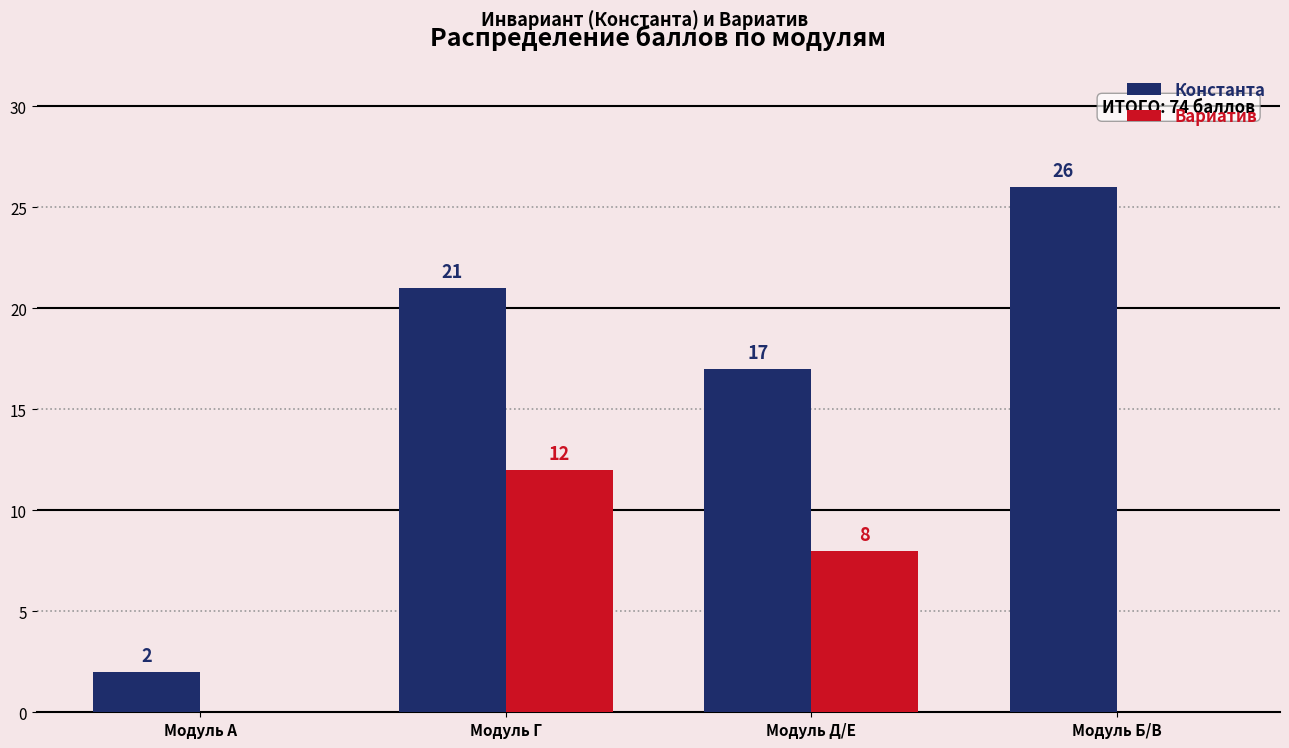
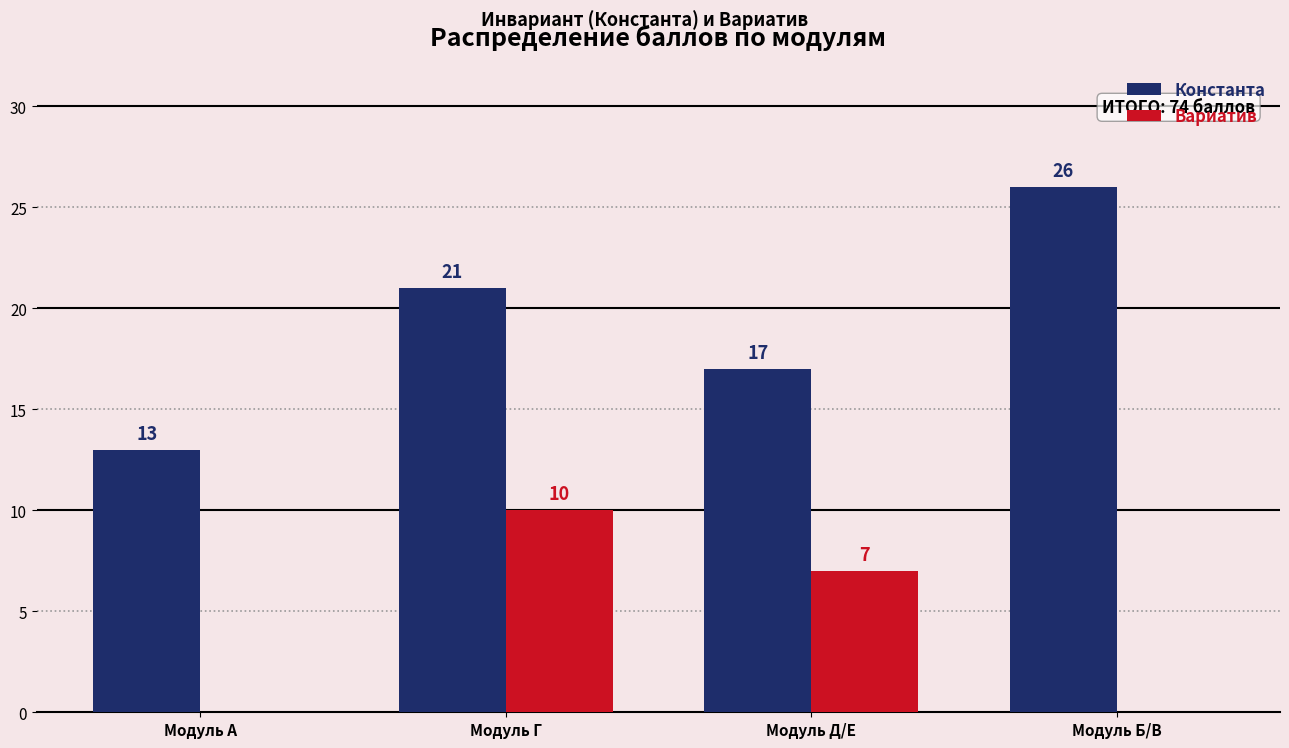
Константа, Модуль А: 2 -> 13
Вариатив, Модуль Г: 12 -> 10
Вариатив, Модуль Д/Е: 8 -> 7
